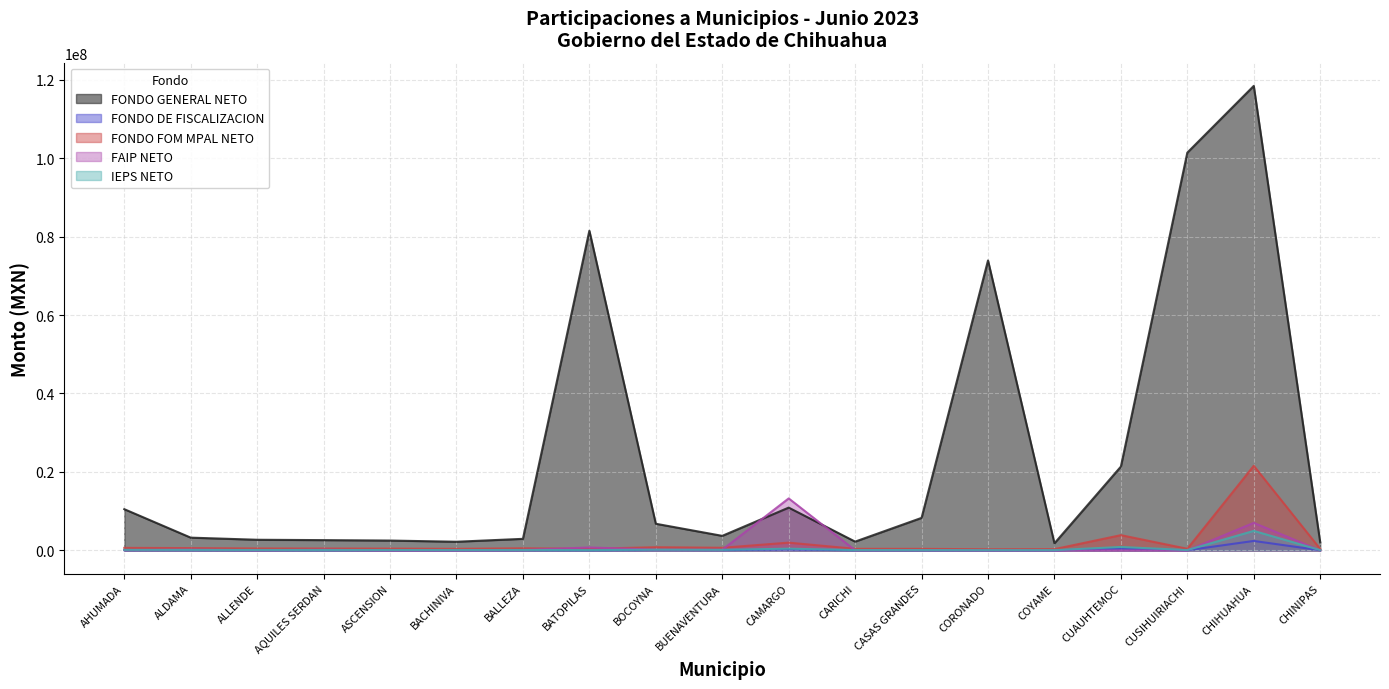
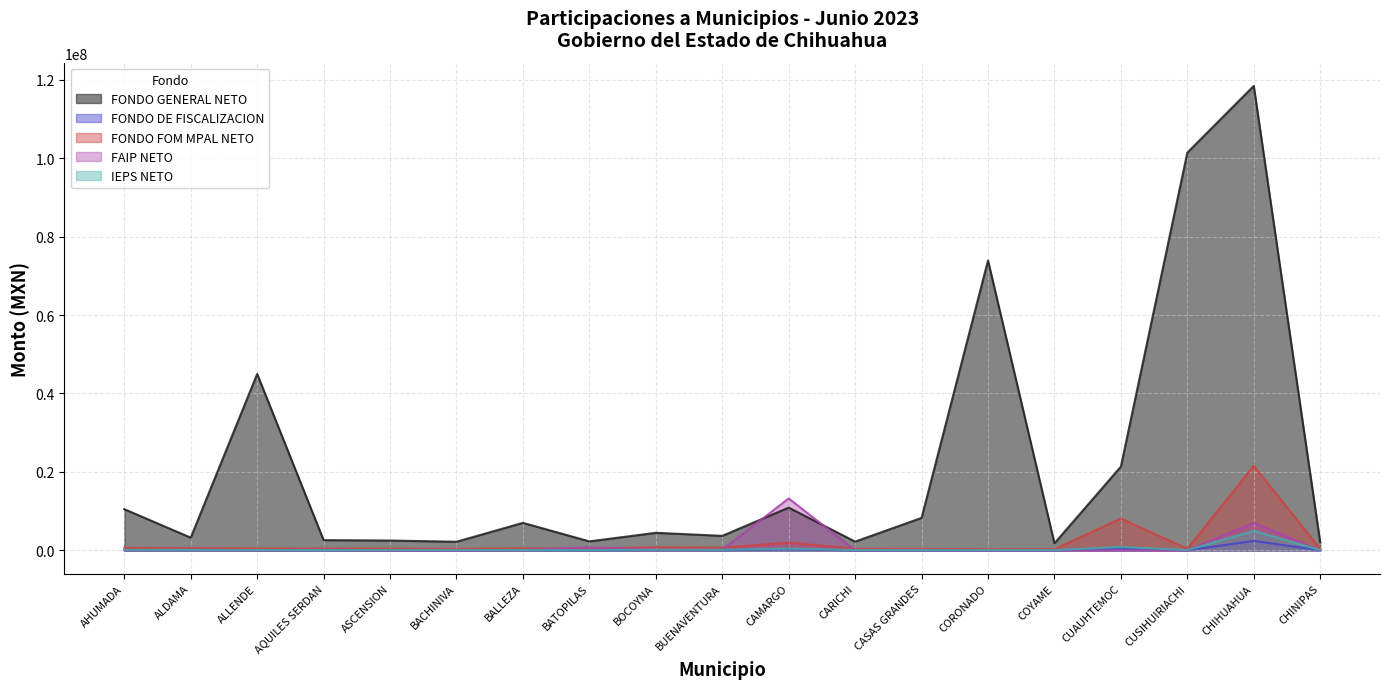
FONDO GENERAL NETO, ALLENDE: 3000000 -> 45000000
FONDO GENERAL NETO, BALLEZA: 3000000 -> 7000000
FONDO GENERAL NETO, BATOPILAS: 81000000 -> 2000000
FONDO GENERAL NETO, BOCOYNA: 7000000 -> 4000000
FONDO FOM MPAL NETO, CUAUHTEMOC: 4000000 -> 8000000
